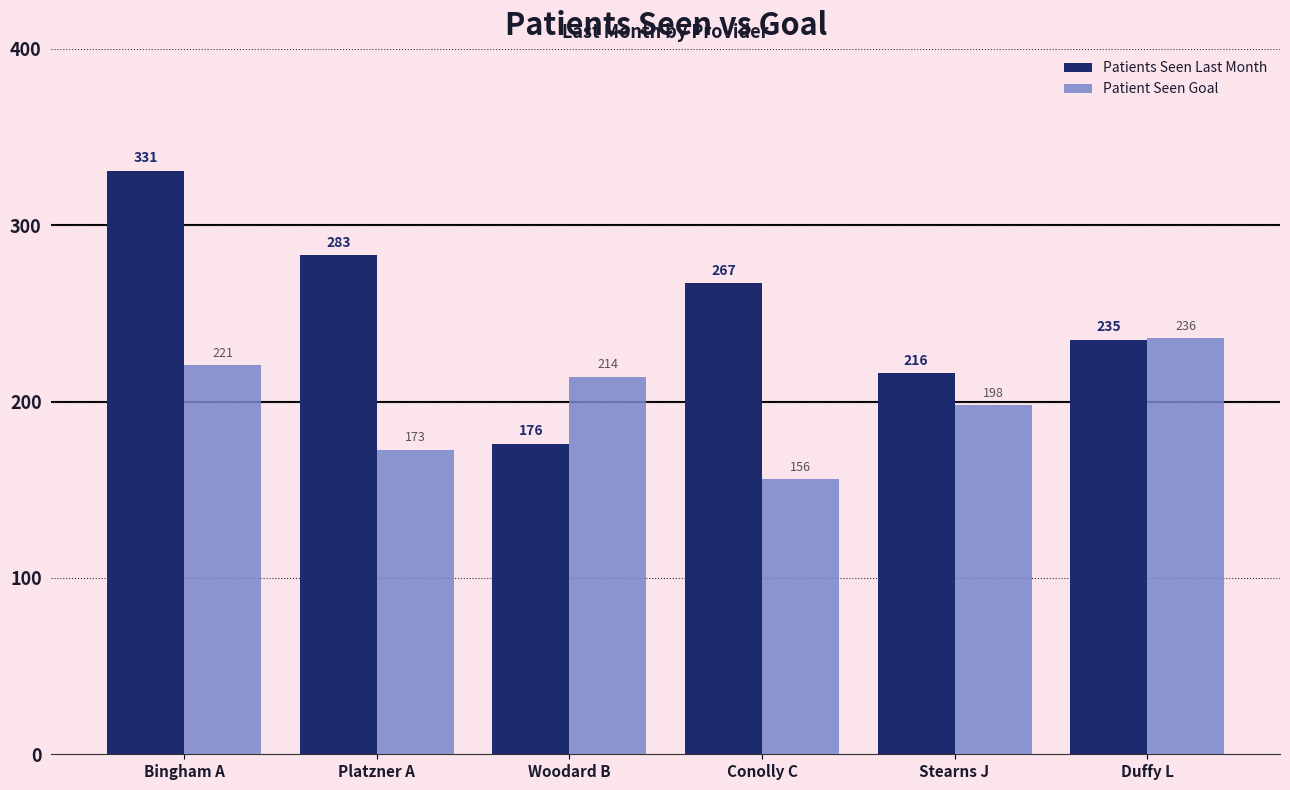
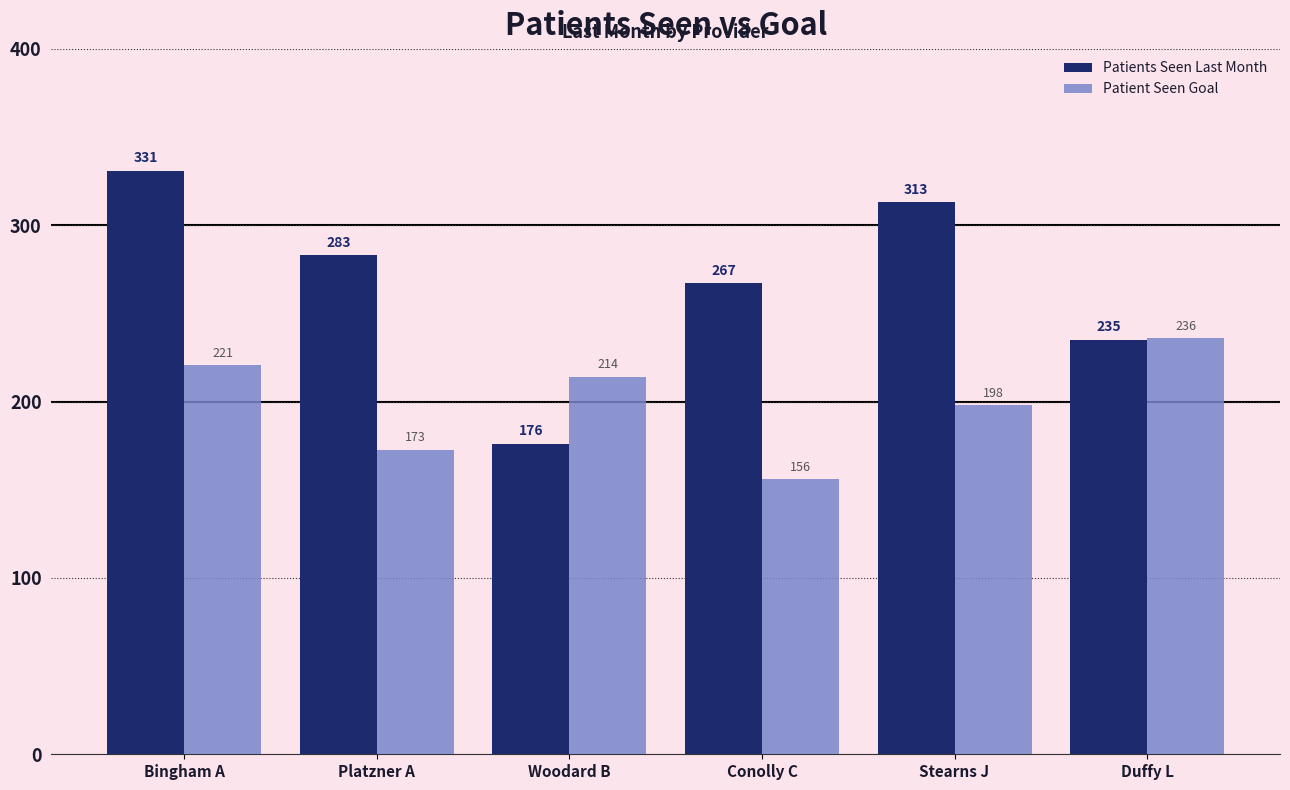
Patients Seen Last Month, Stearns J: 216 -> 313
